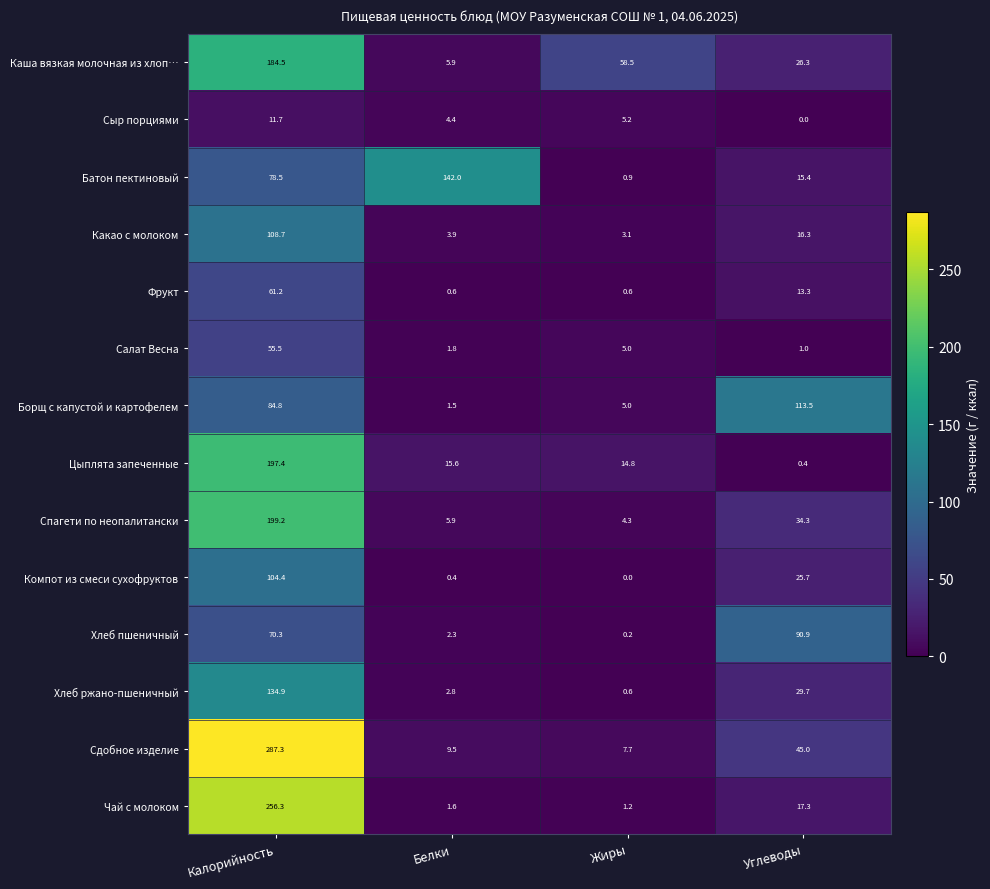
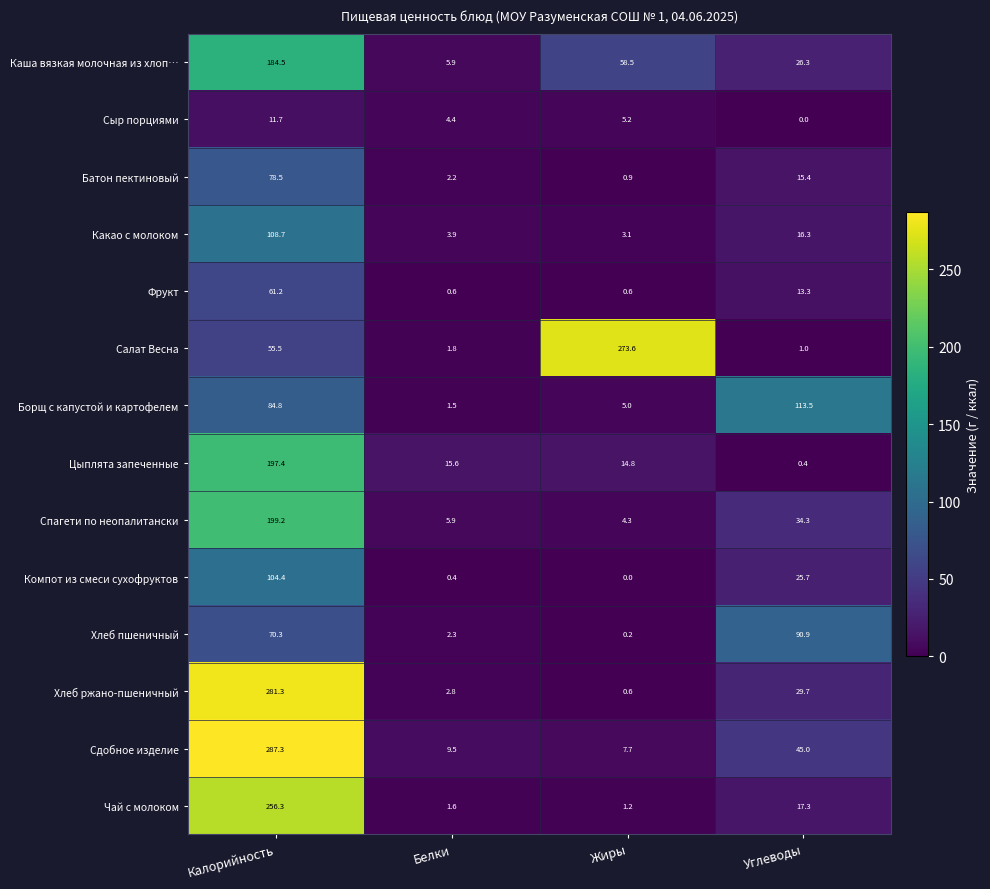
Батон пектиновый, Белки: 142.0 -> 2.2
Салат Весна, Жиры: 5.0 -> 273.6
Хлеб ржано-пшеничный, Калорийность: 134.9 -> 281.3
